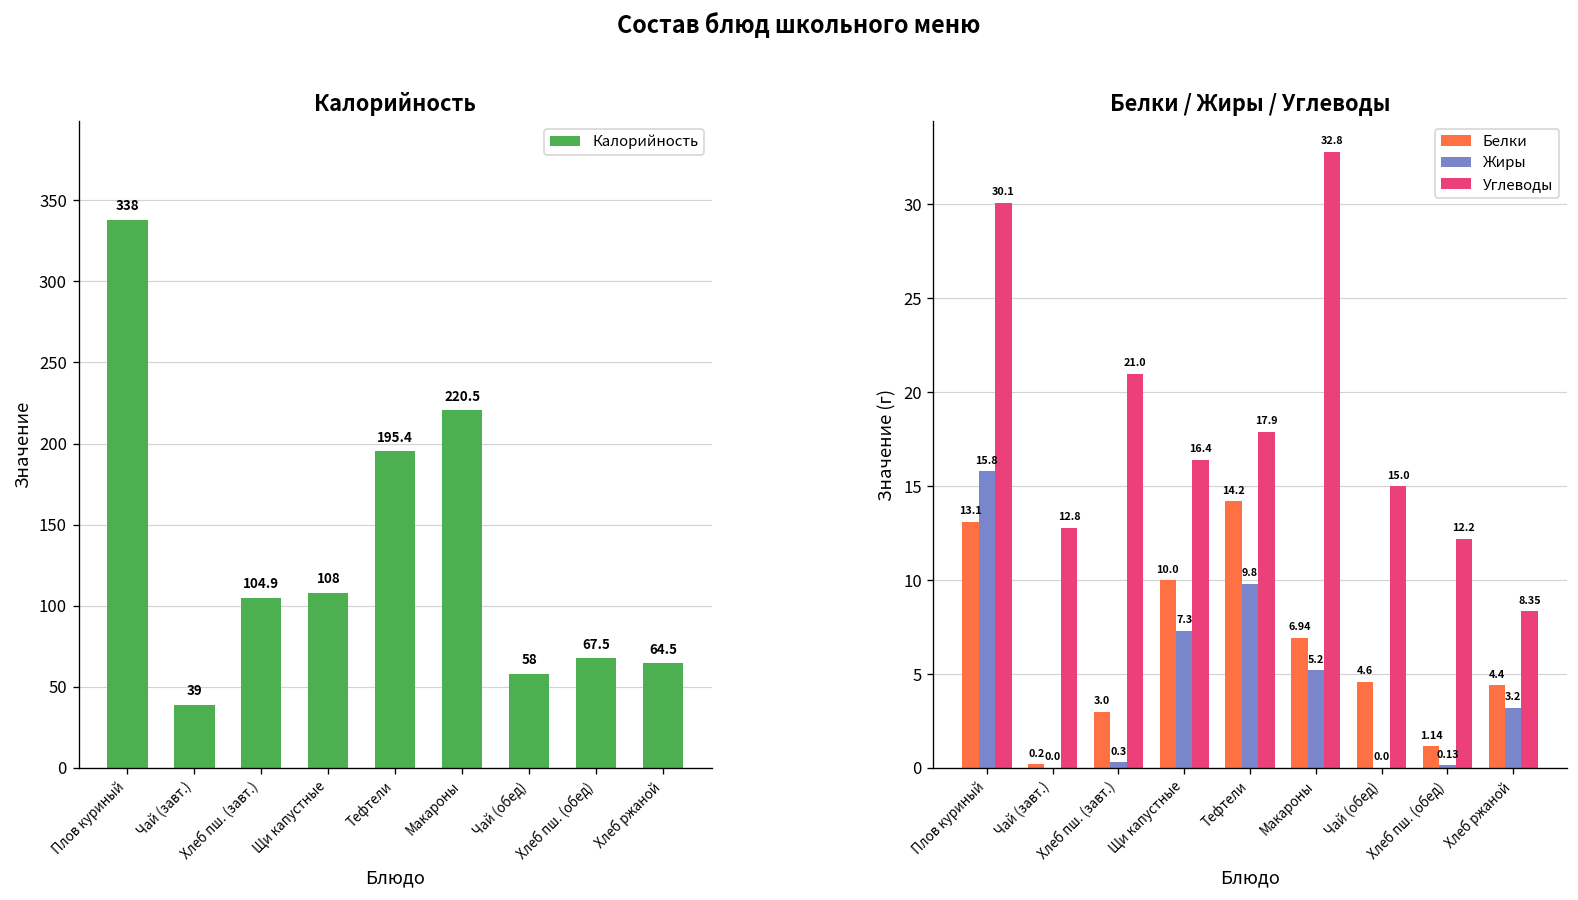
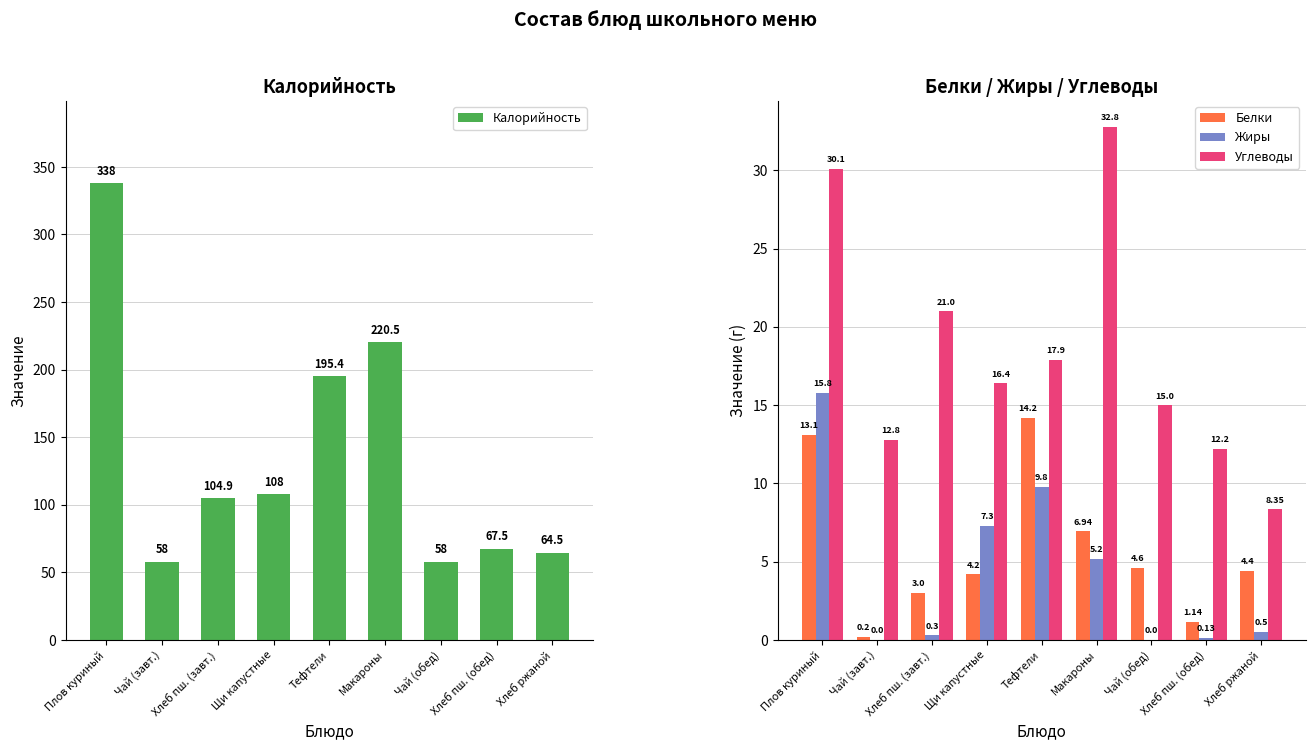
Калорийность, Чай (завт.): 39 -> 58
Белки / Жиры / Углеводы, Белки, Щи капустные: 10.0 -> 4.2
Белки / Жиры / Углеводы, Жиры, Хлеб ржаной: 3.2 -> 0.5
